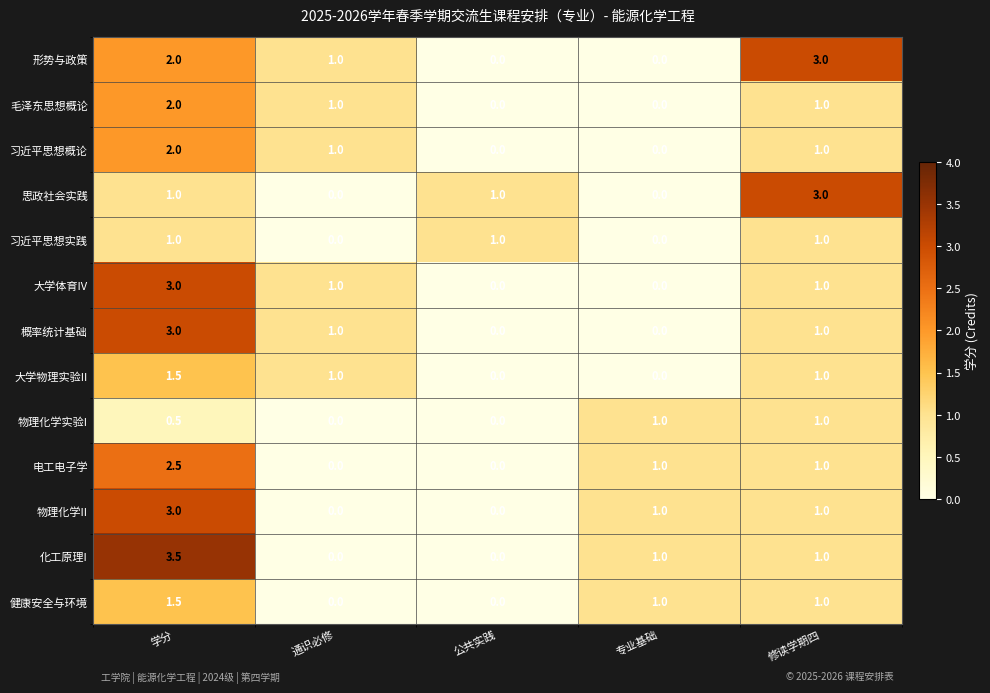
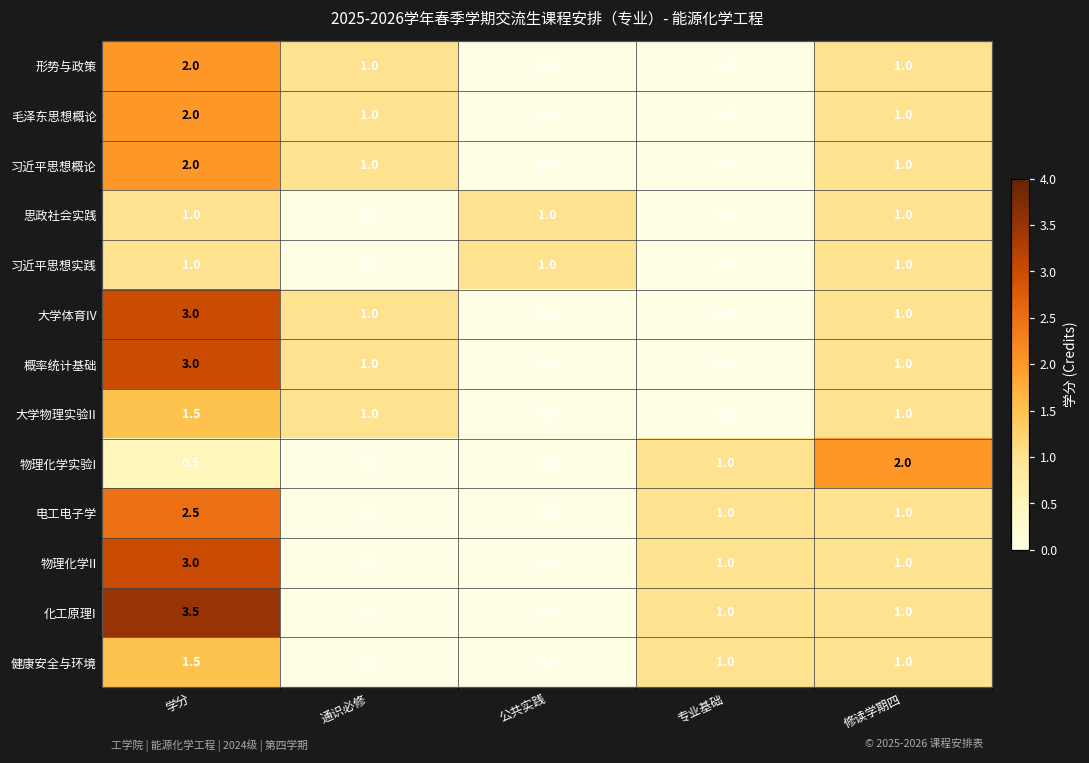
形势与政策, 修读学期四: 3.0 -> 1.0
思政社会实践, 修读学期四: 3.0 -> 1.0
物理化学实验I, 修读学期四: 1.0 -> 2.0
